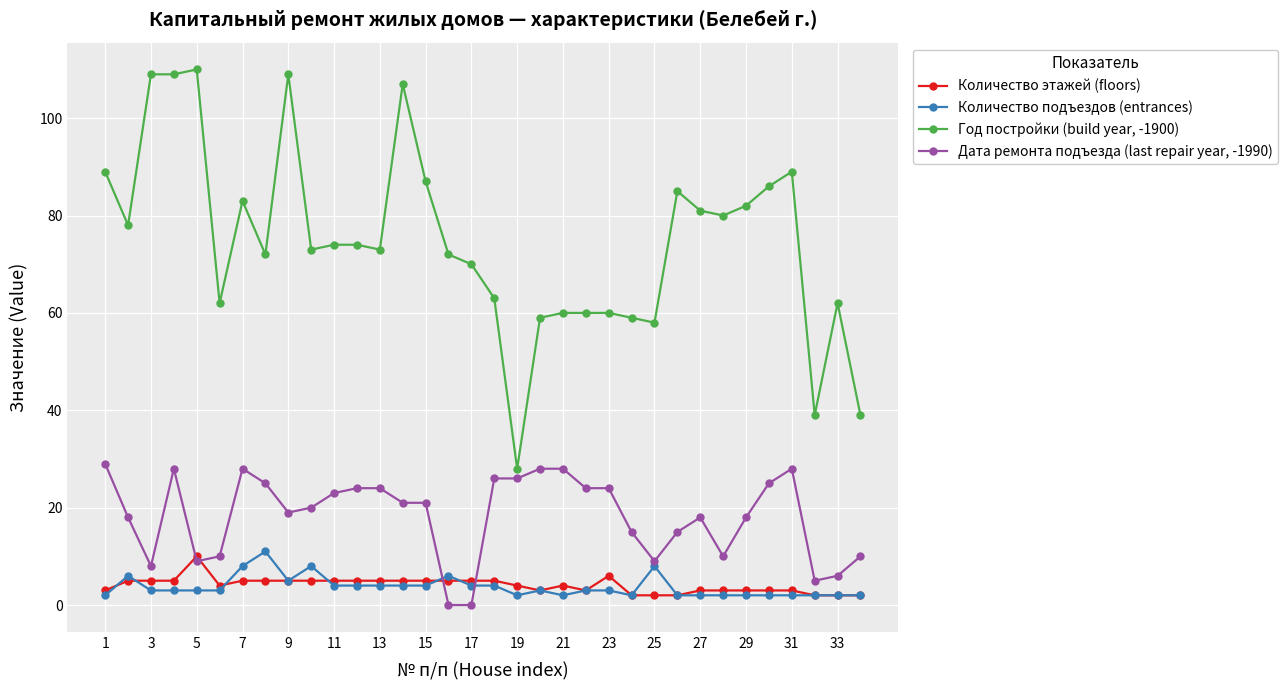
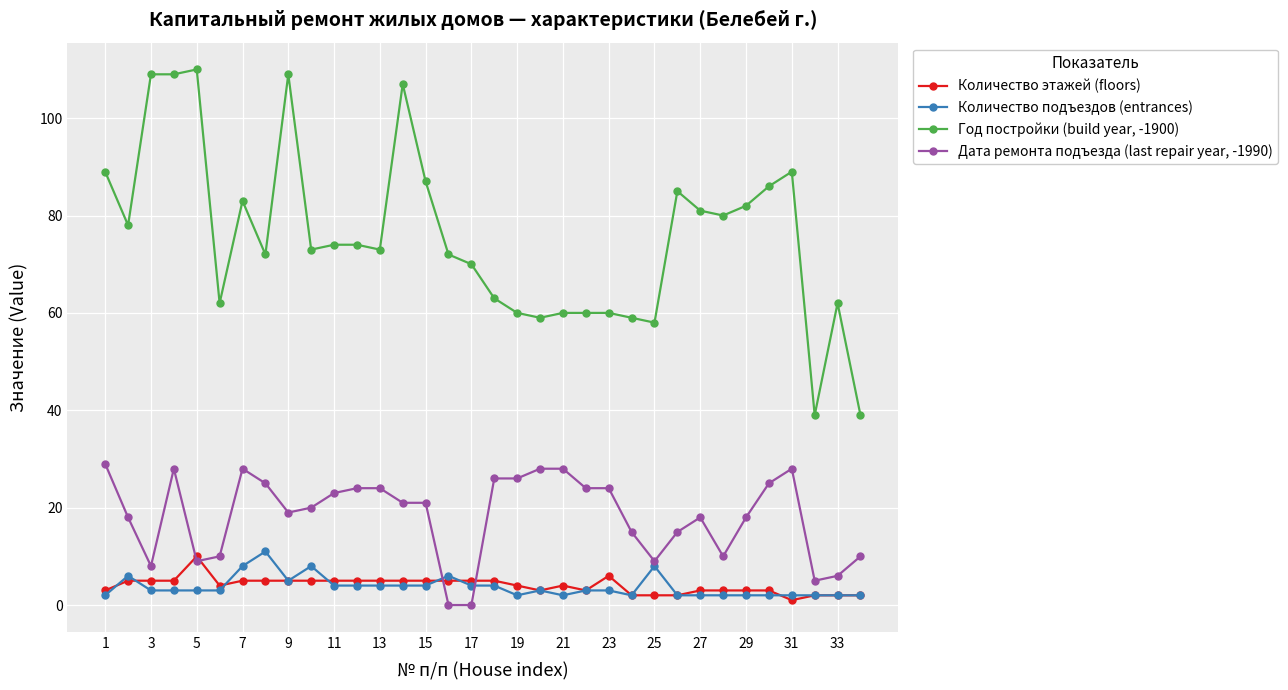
Год постройки (build year, -1900), 19: 28 -> 60
Количество этажей (floors), 31: 3 -> 1
